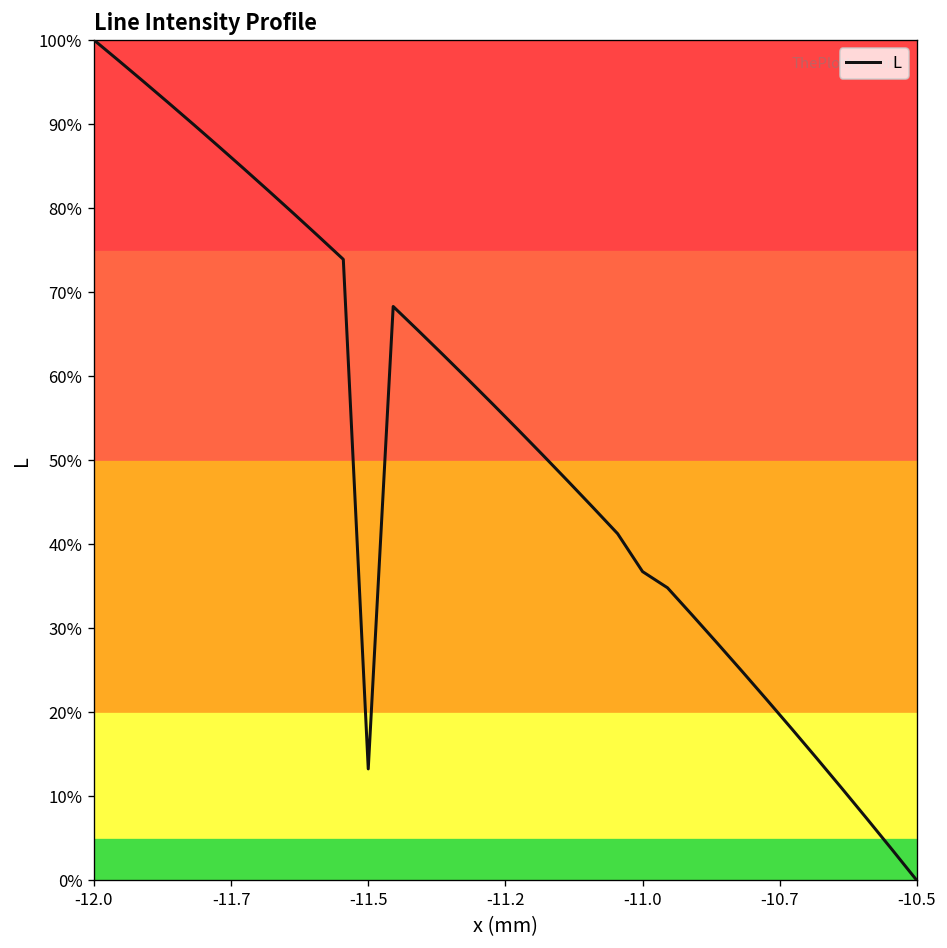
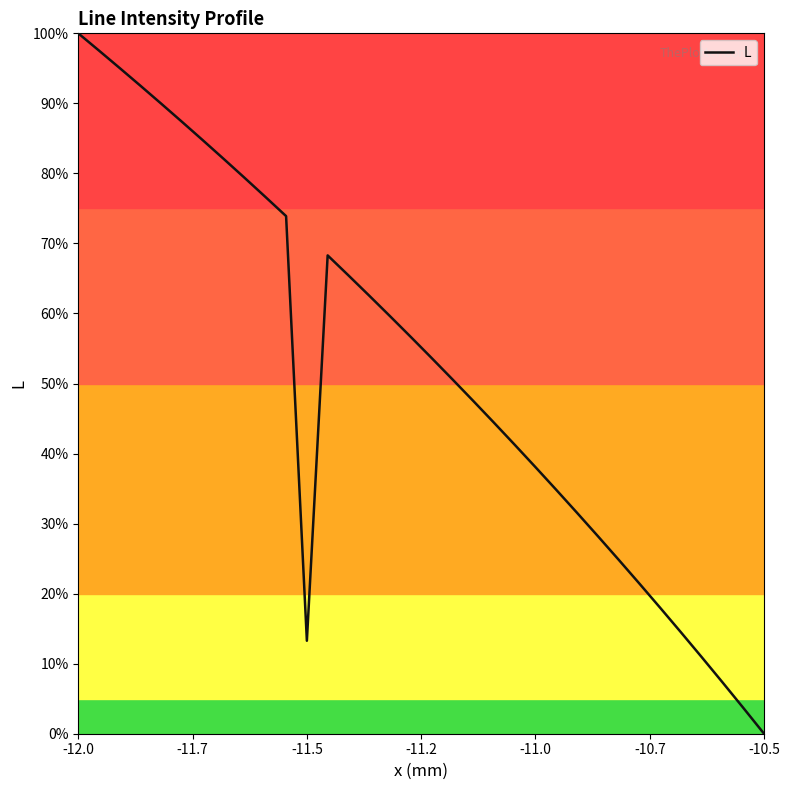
-11.0: 37% -> 38%
